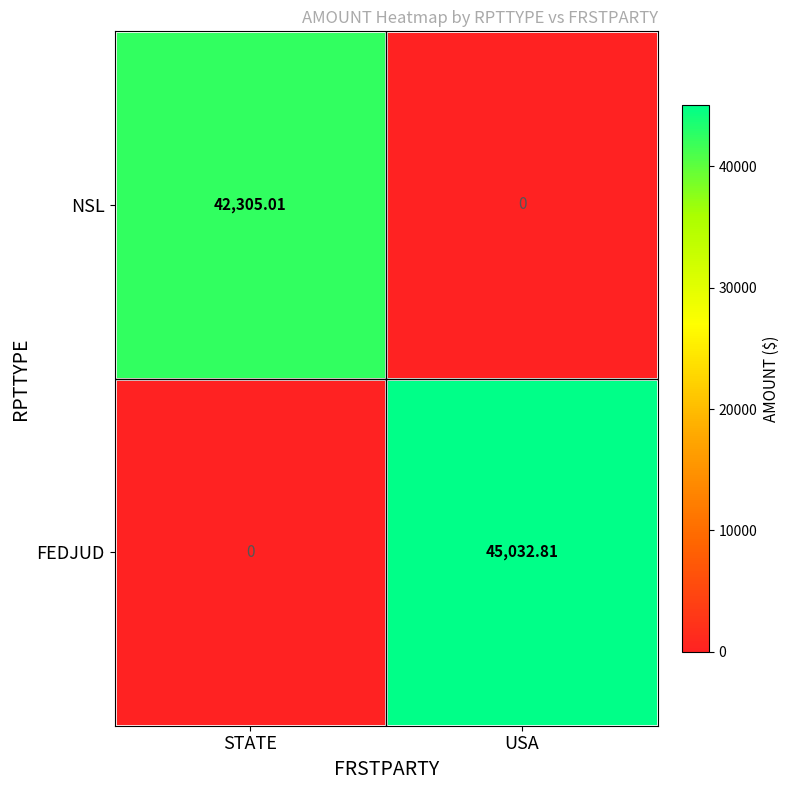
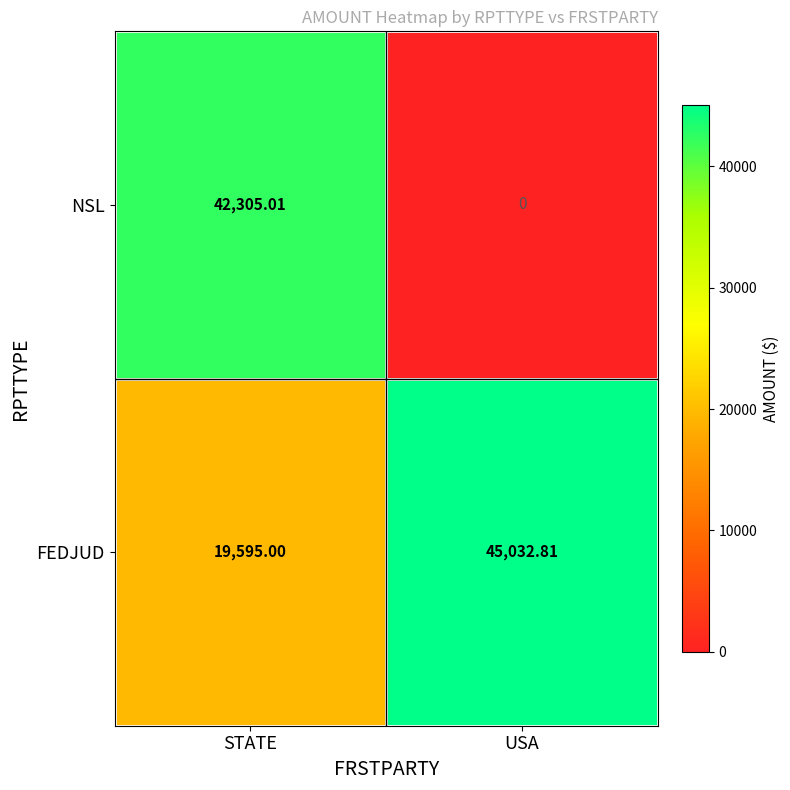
FEDJUD, STATE: 0 -> 19,595.00
